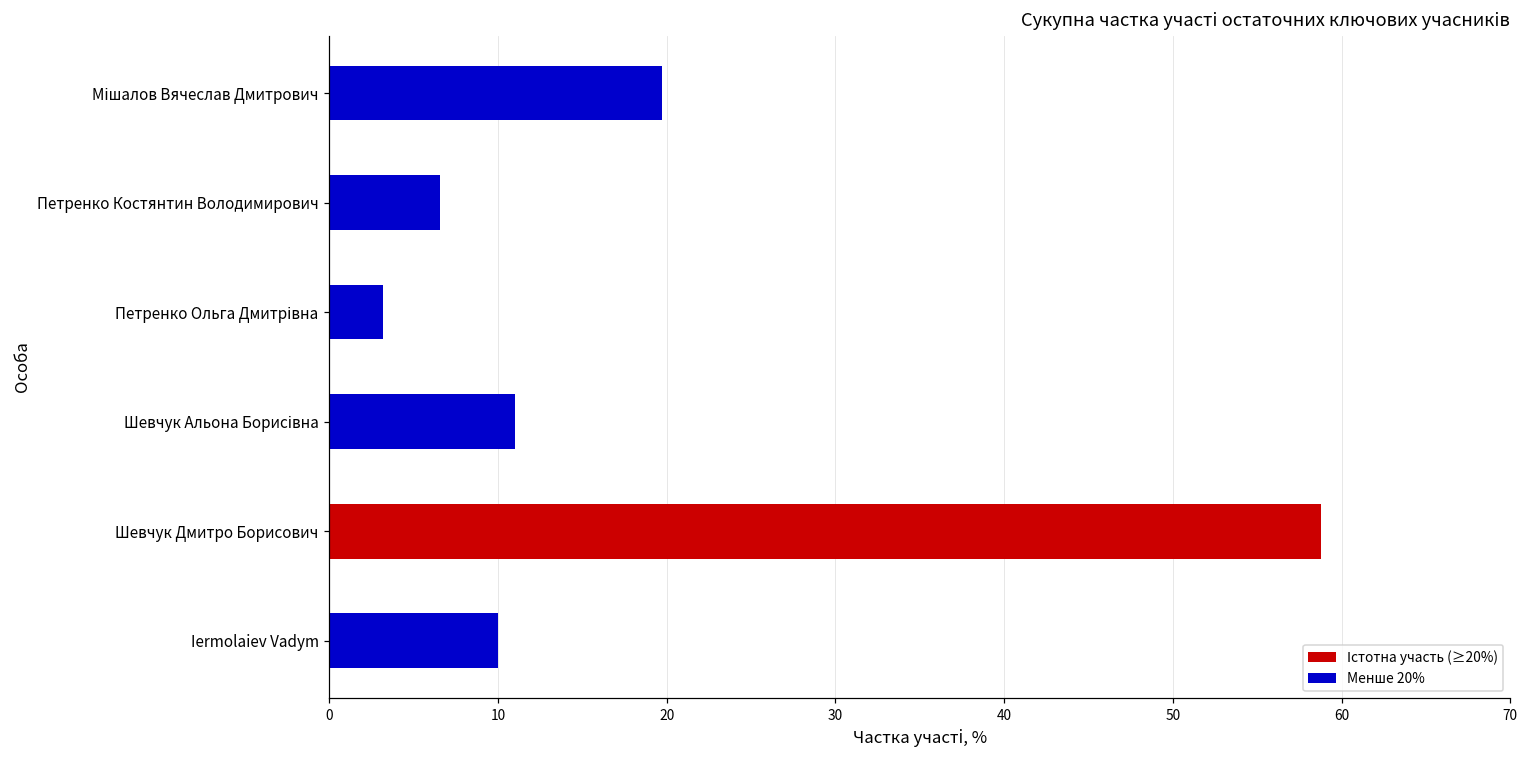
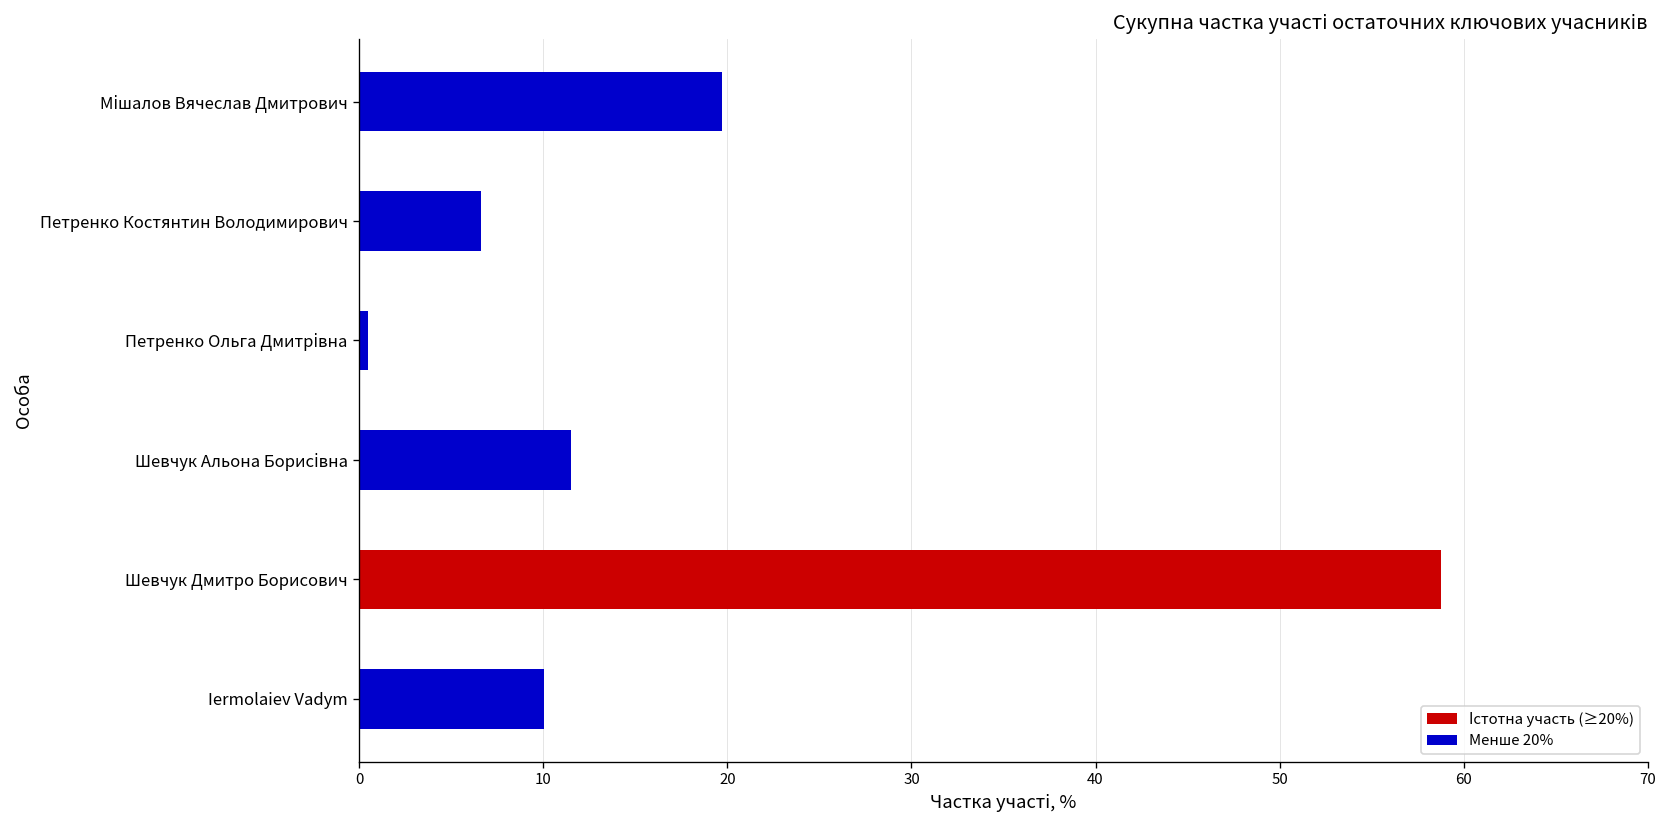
Петренко Ольга Дмитрівна: 3.2 -> 0.5
Шевчук Альона Борисівна: 11.0 -> 11.5
